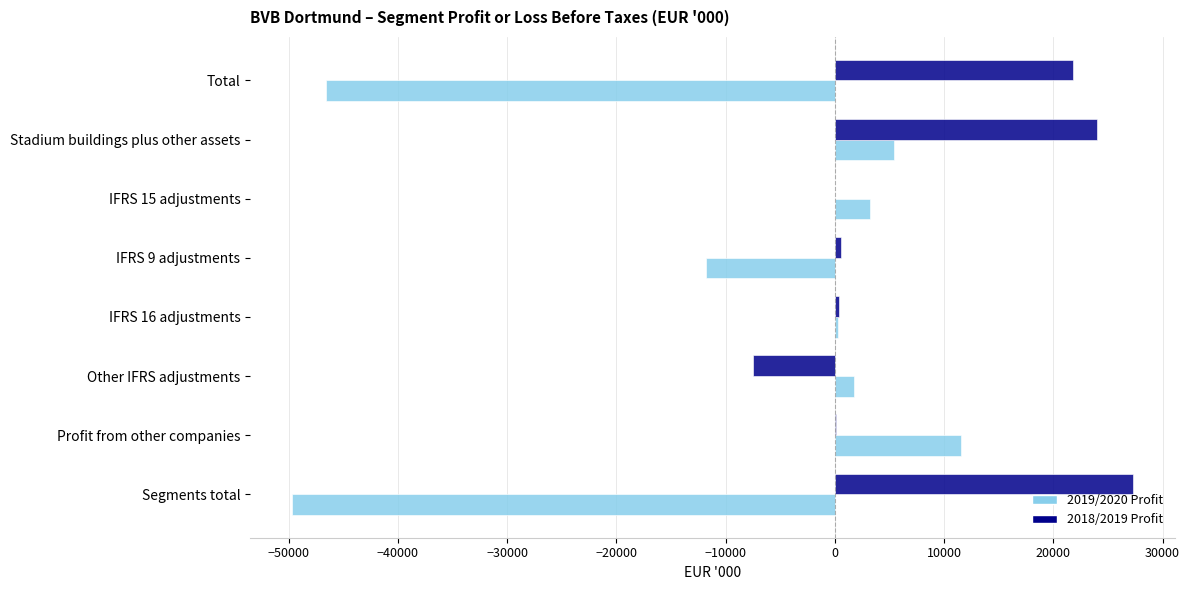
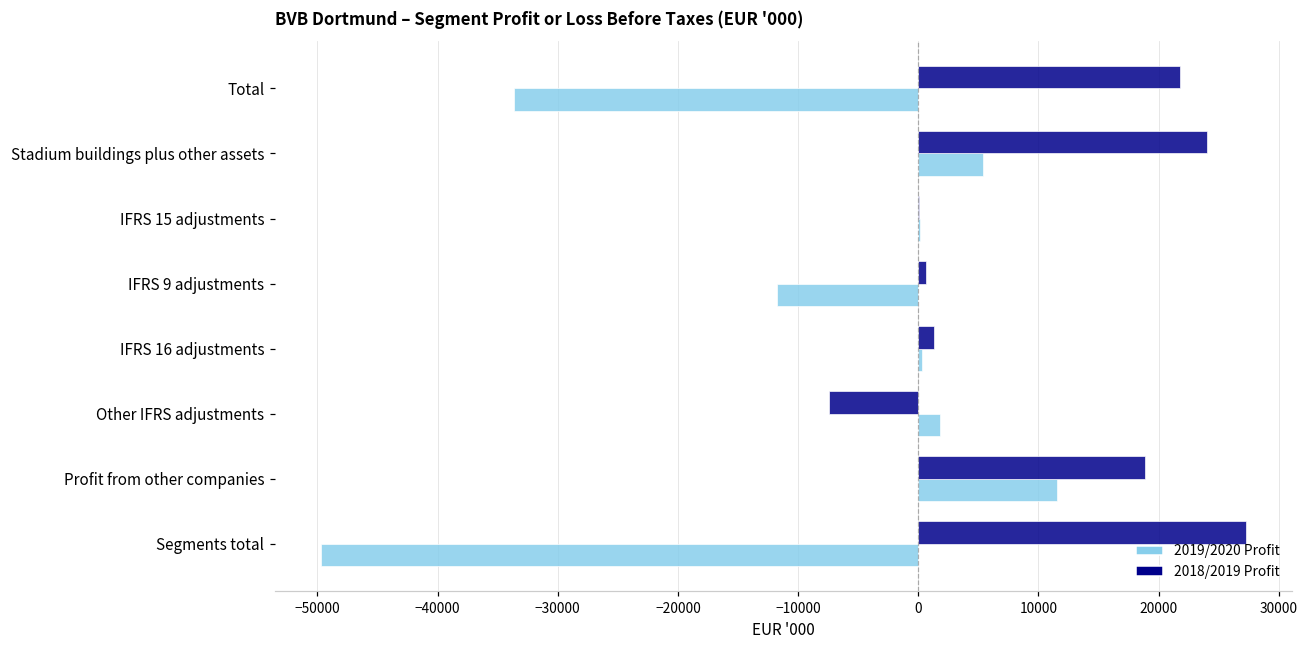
2019/2020 Profit, Total: -46600 -> -33700
2019/2020 Profit, IFRS 15 adjustments: 3200 -> 100
2018/2019 Profit, IFRS 16 adjustments: 400 -> 1300
2018/2019 Profit, Profit from other companies: 100 -> 18900
